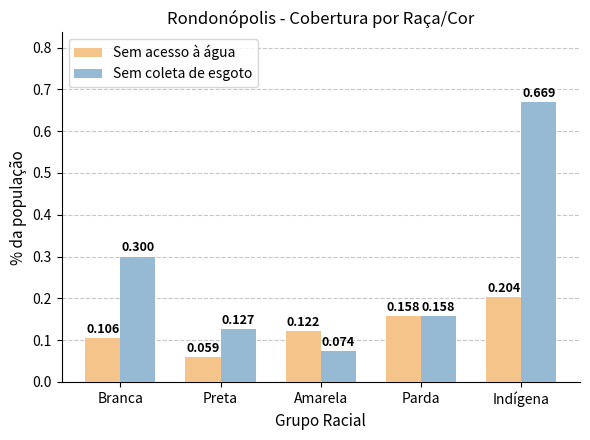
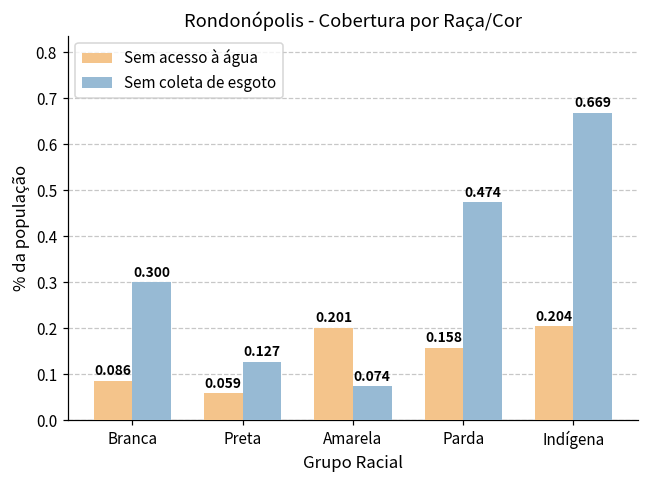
Sem acesso à água, Branca: 0.106 -> 0.086
Sem acesso à água, Amarela: 0.122 -> 0.201
Sem coleta de esgoto, Parda: 0.158 -> 0.474
